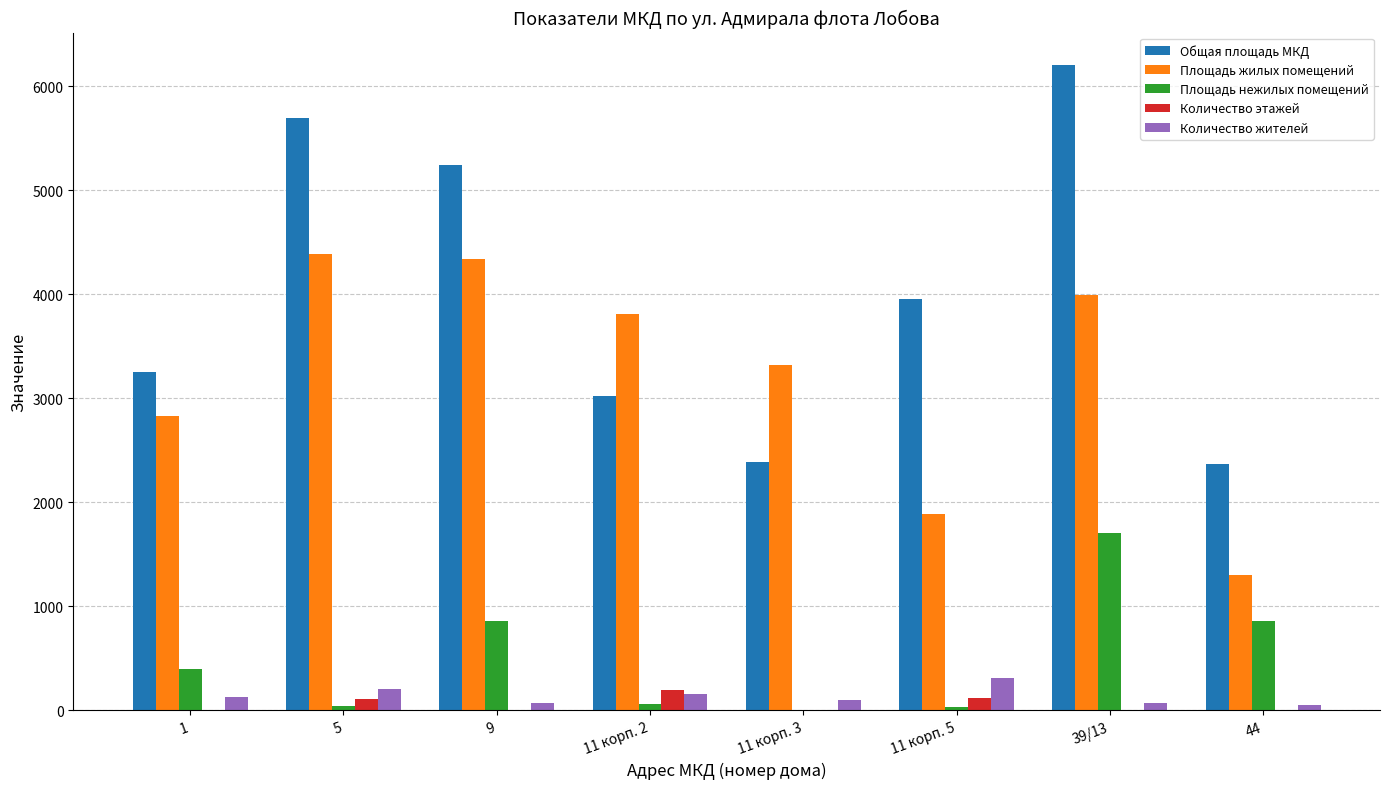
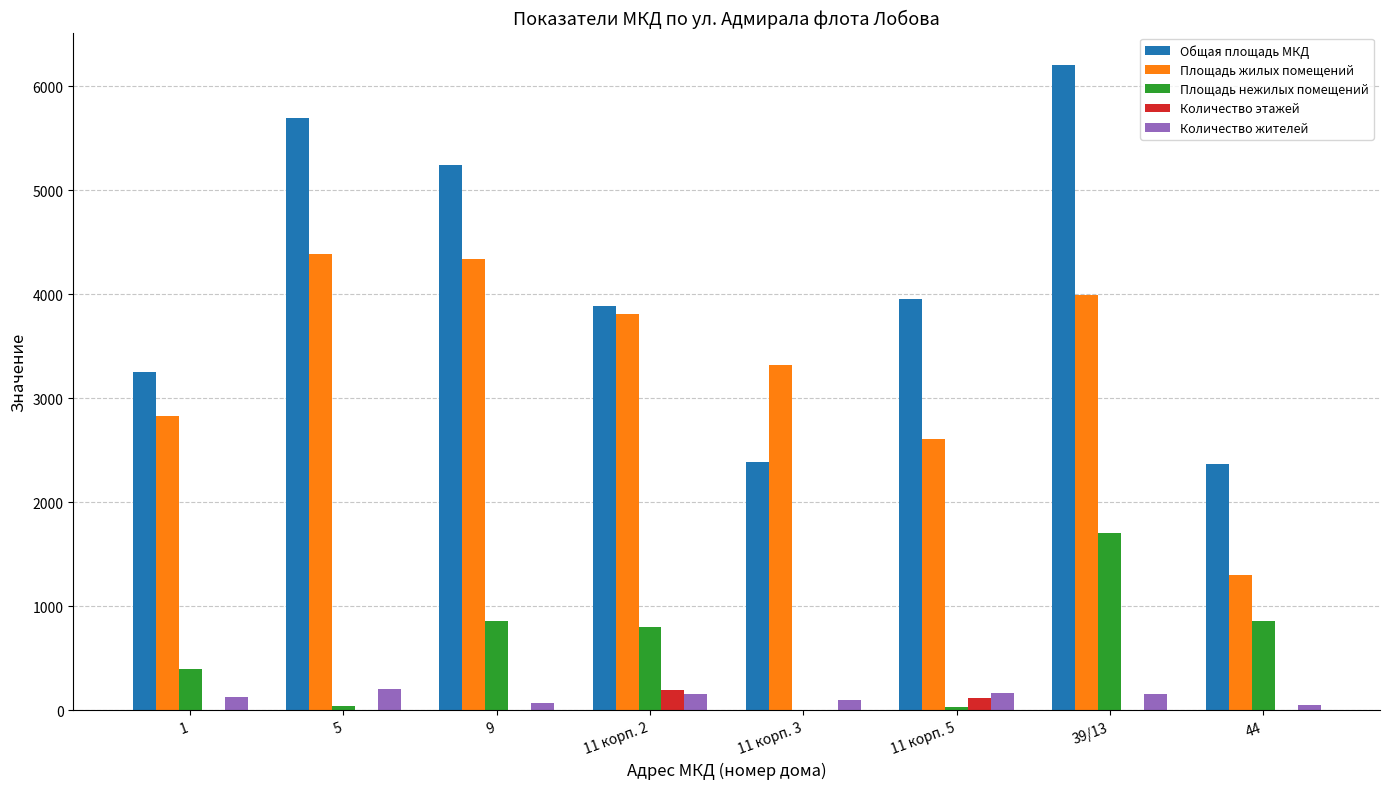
Количество этажей, 5: 110 -> 10
Общая площадь МКД, 11 корп. 2: 3020 -> 3890
Площадь нежилых помещений, 11 корп. 2: 60 -> 800
Площадь жилых помещений, 11 корп. 5: 1890 -> 2610
Количество жителей, 11 корп. 5: 320 -> 170
Количество жителей, 39/13: 70 -> 160
